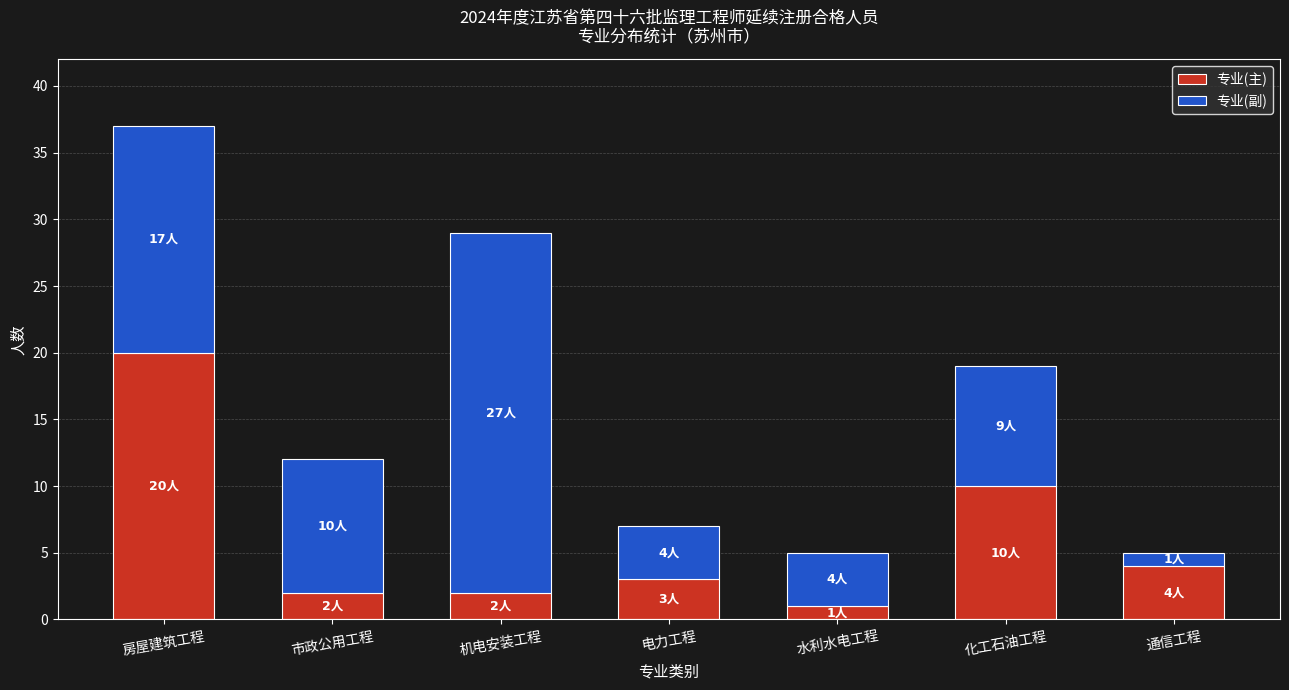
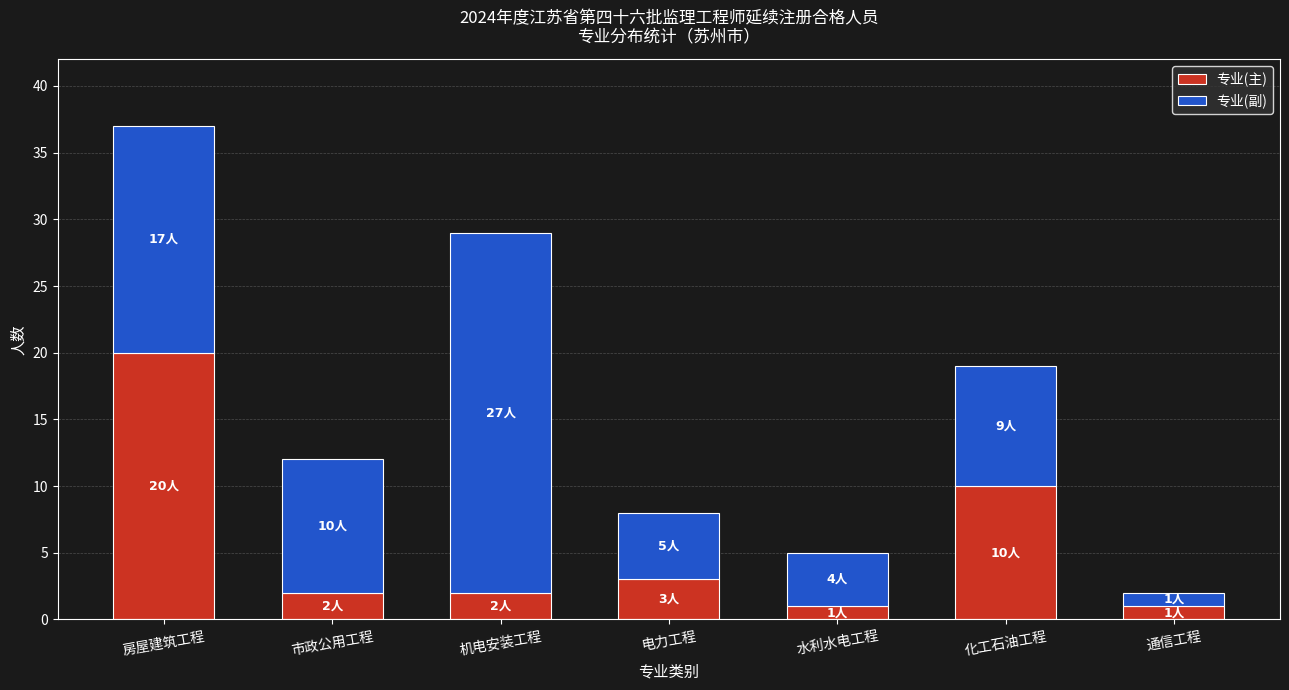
专业(副), 电力工程: 4人 -> 5人
专业(主), 通信工程: 4人 -> 1人
